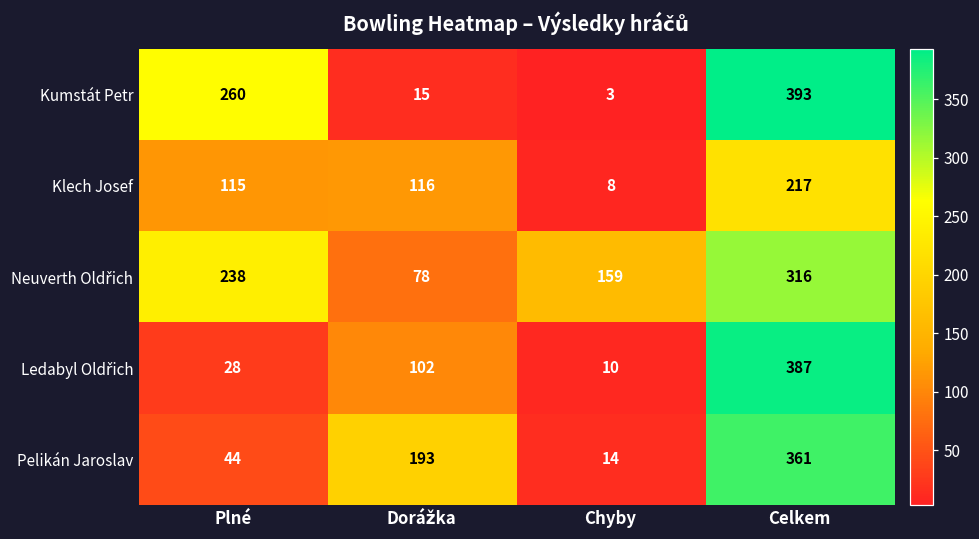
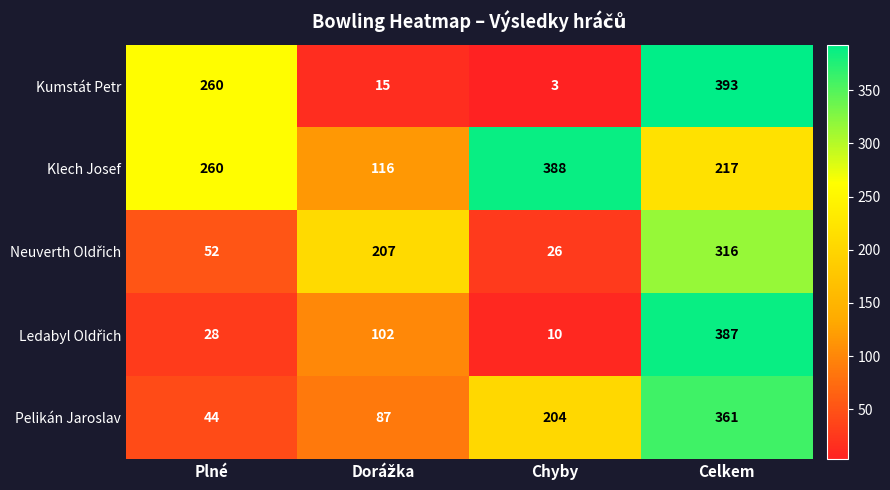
Klech Josef, Plné: 115 -> 260
Klech Josef, Chyby: 8 -> 388
Neuverth Oldřich, Plné: 238 -> 52
Neuverth Oldřich, Dorážka: 78 -> 207
Neuverth Oldřich, Chyby: 159 -> 26
Pelikán Jaroslav, Dorážka: 193 -> 87
Pelikán Jaroslav, Chyby: 14 -> 204
